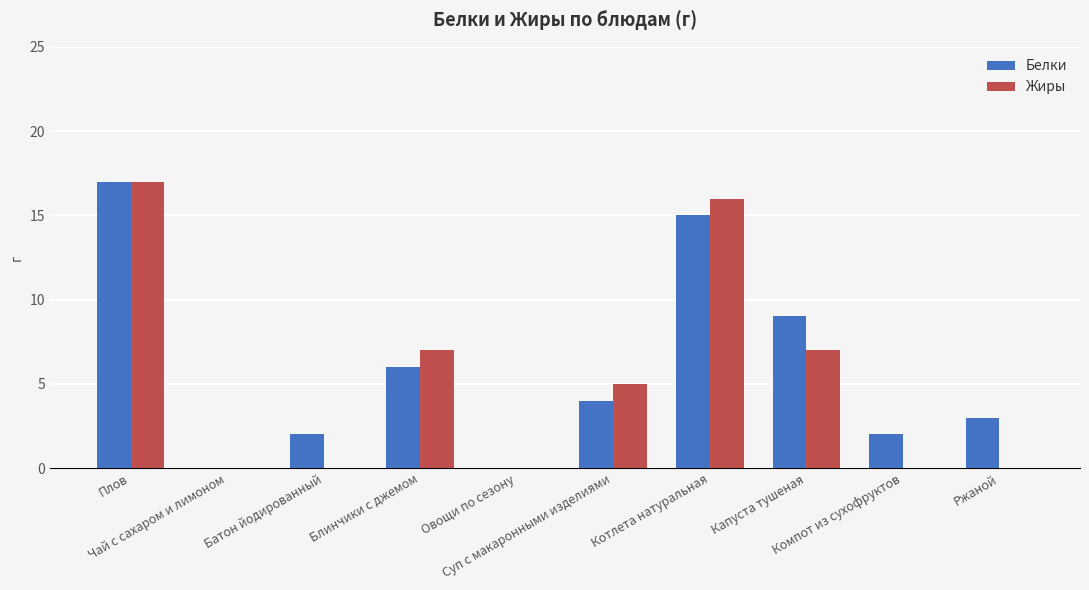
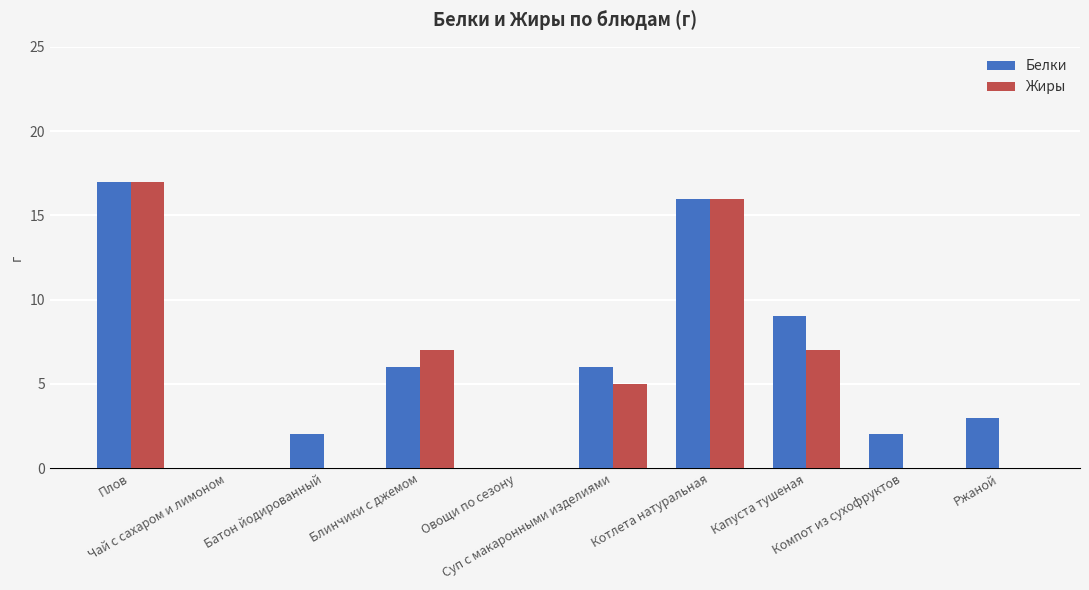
Белки, Суп с макаронными изделиями: 4 -> 6
Белки, Котлета натуральная: 15 -> 16
